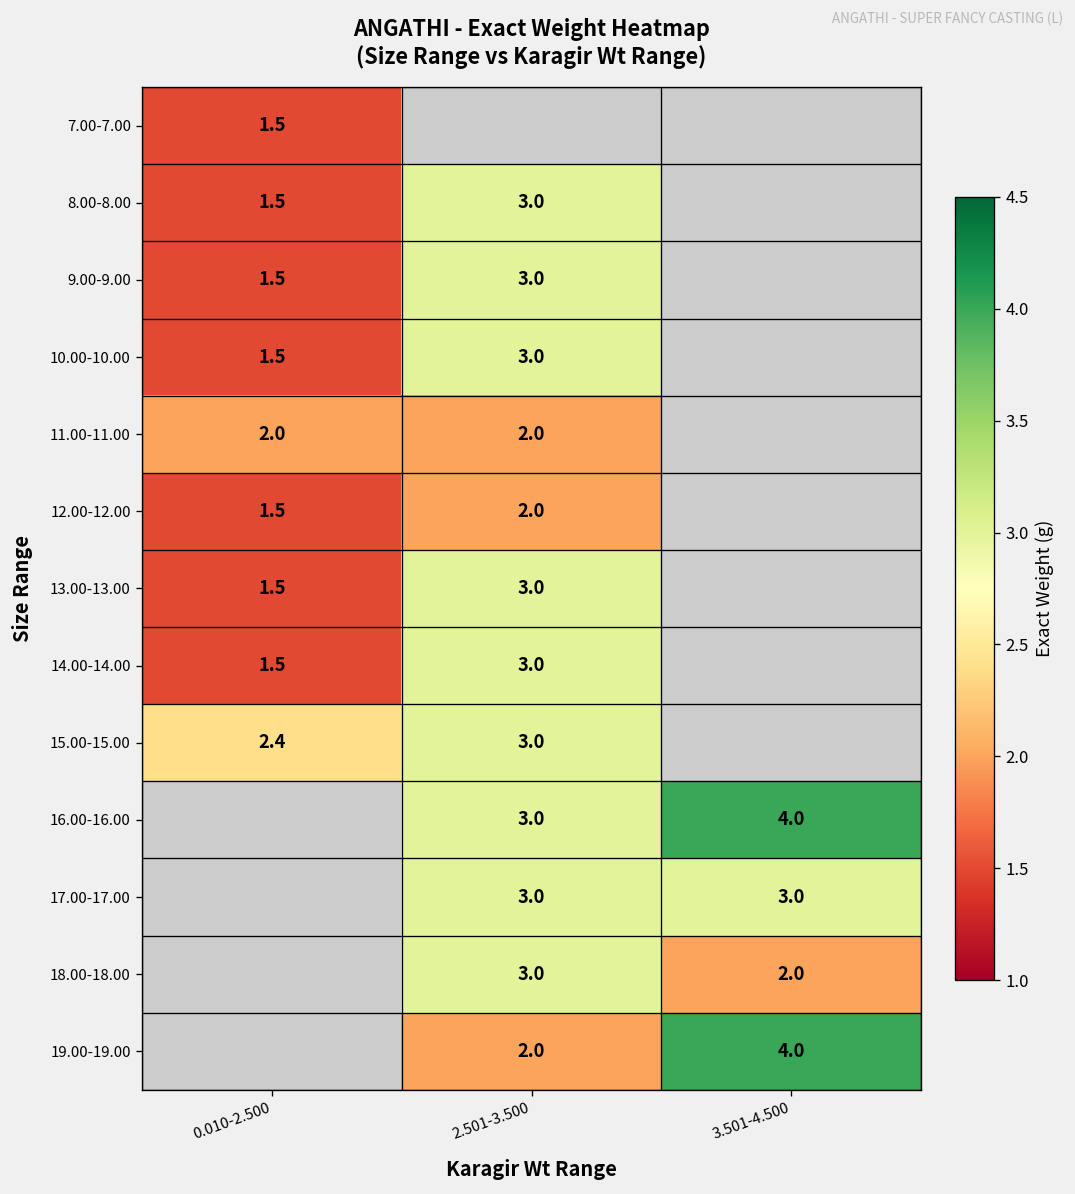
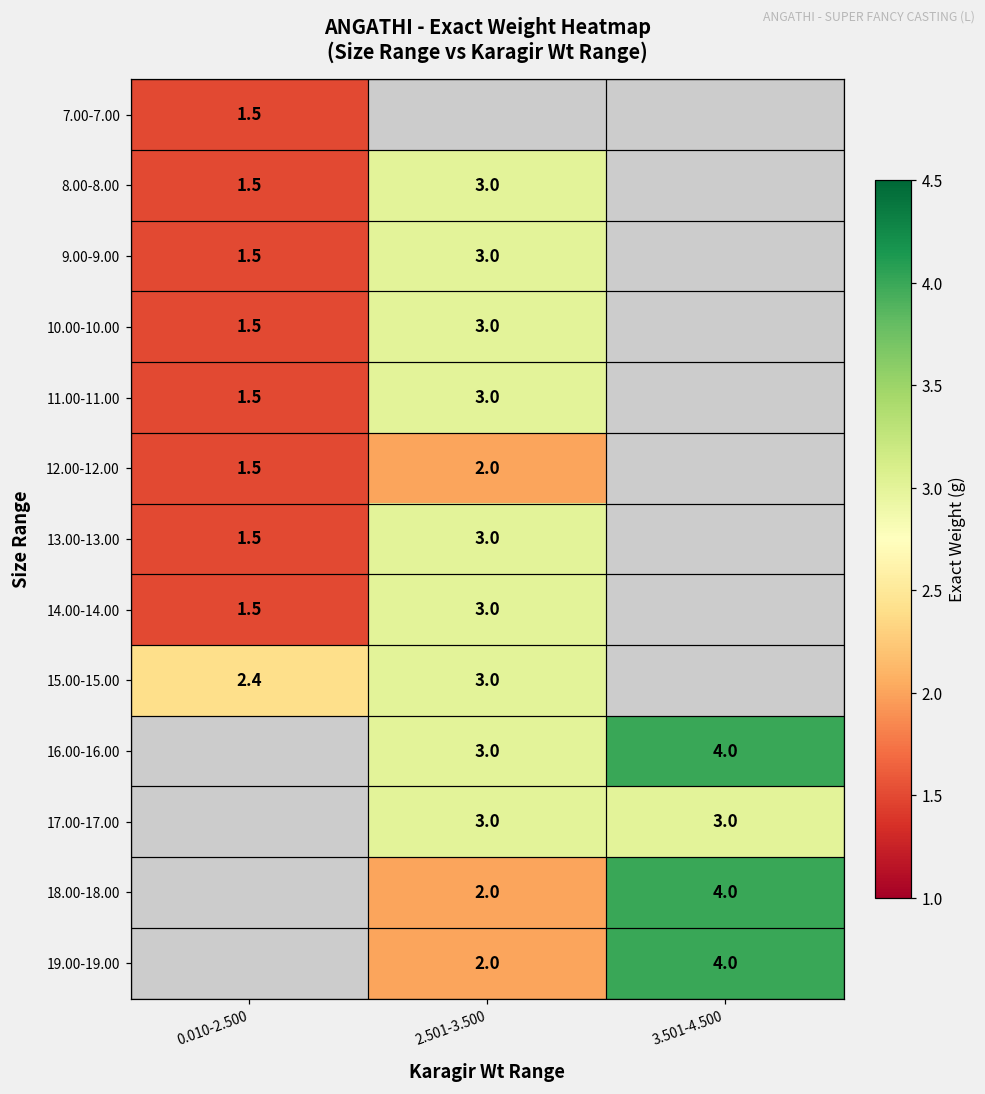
11.00-11.00, 0.010-2.500: 2.0 -> 1.5
11.00-11.00, 2.501-3.500: 2.0 -> 3.0
18.00-18.00, 2.501-3.500: 3.0 -> 2.0
18.00-18.00, 3.501-4.500: 2.0 -> 4.0
